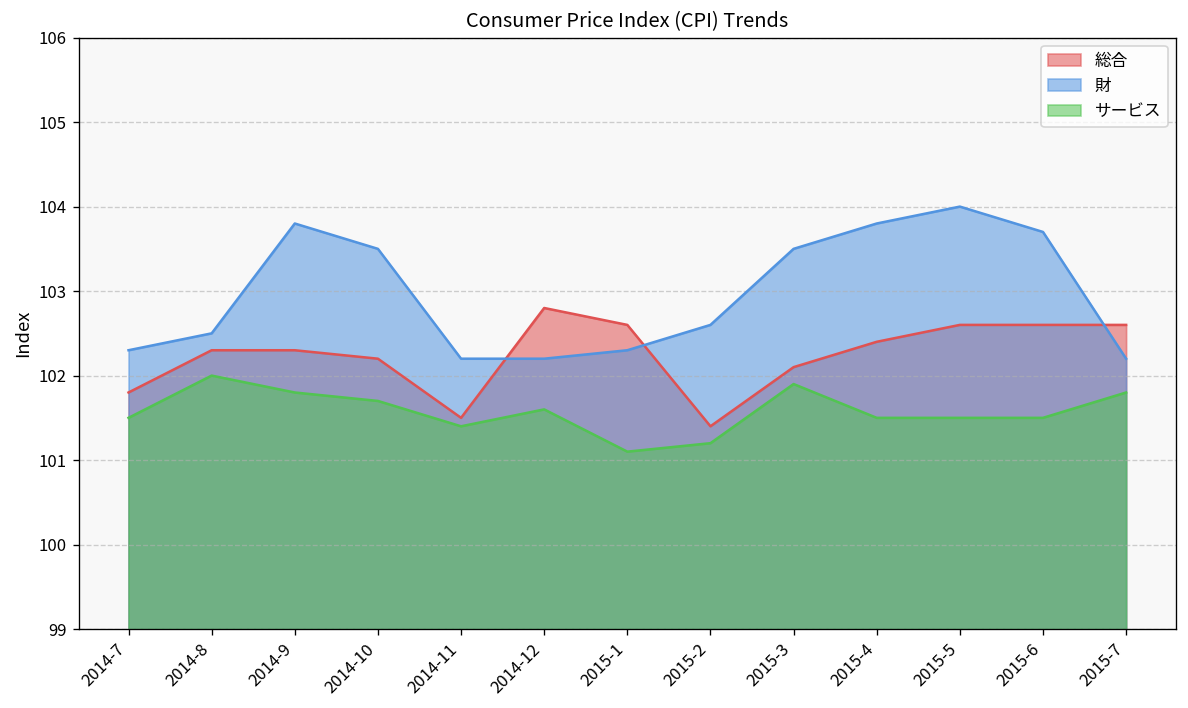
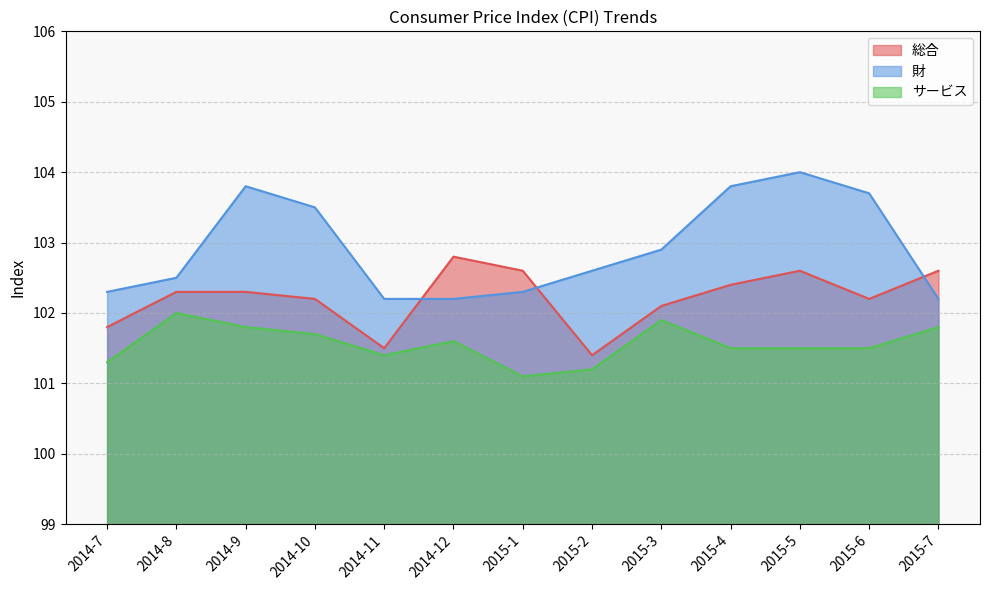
サービス, 2014-7: 101.5 -> 101.3
財, 2015-3: 103.5 -> 102.9
総合, 2015-6: 102.6 -> 102.2
